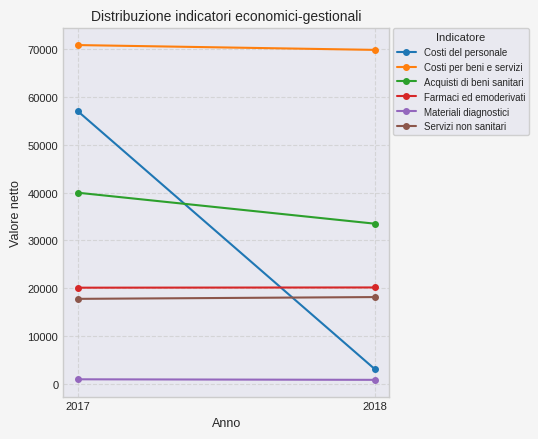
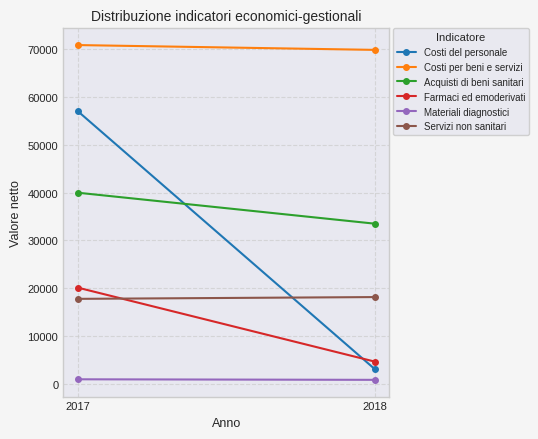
Farmaci ed emoderivati, 2018: 20000 -> 5000
